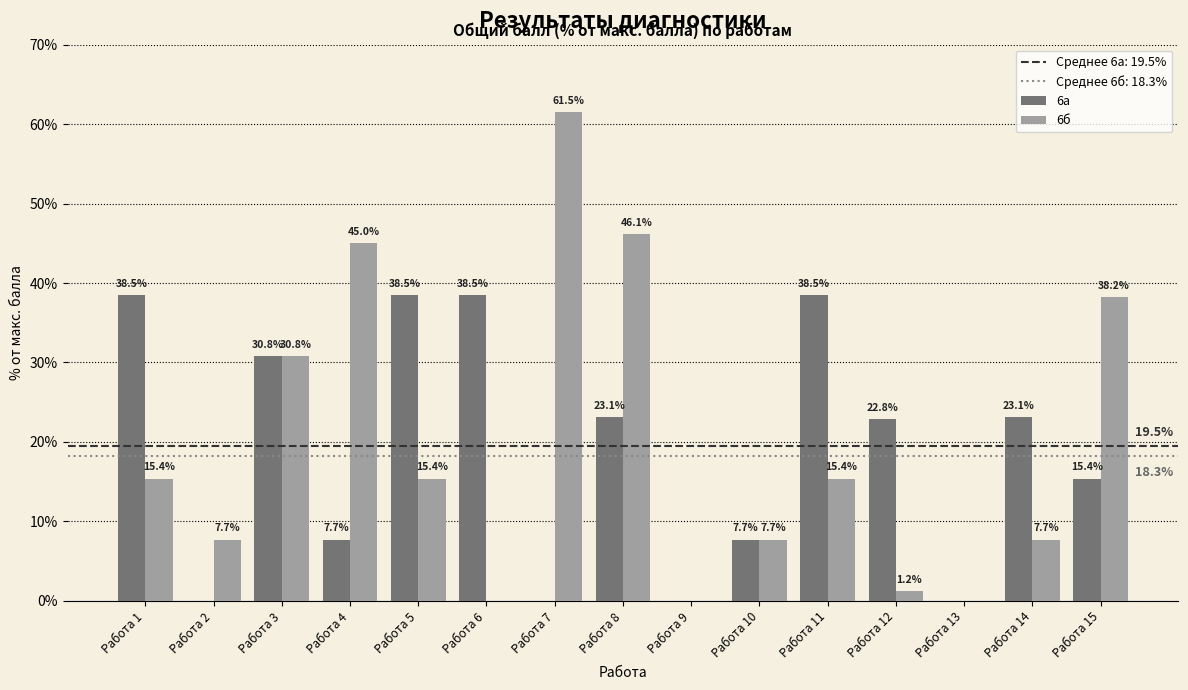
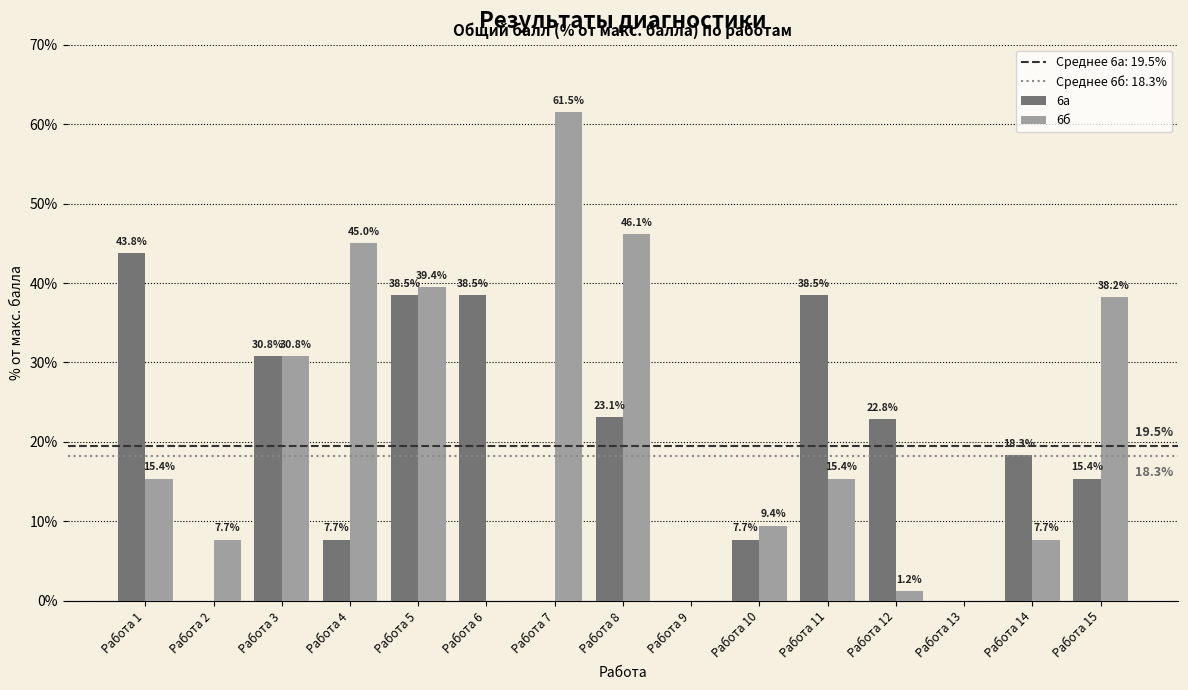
6а, Работа 1: 38.5% -> 43.8%
6б, Работа 5: 15.4% -> 39.4%
6б, Работа 10: 7.7% -> 9.4%
6а, Работа 14: 23.1% -> 18.3%
